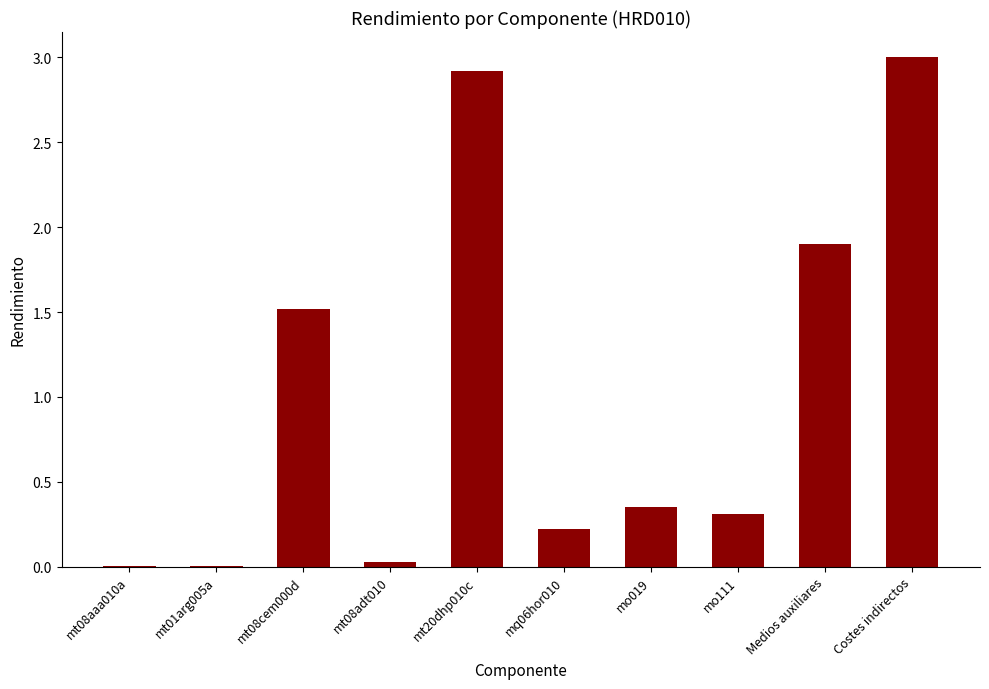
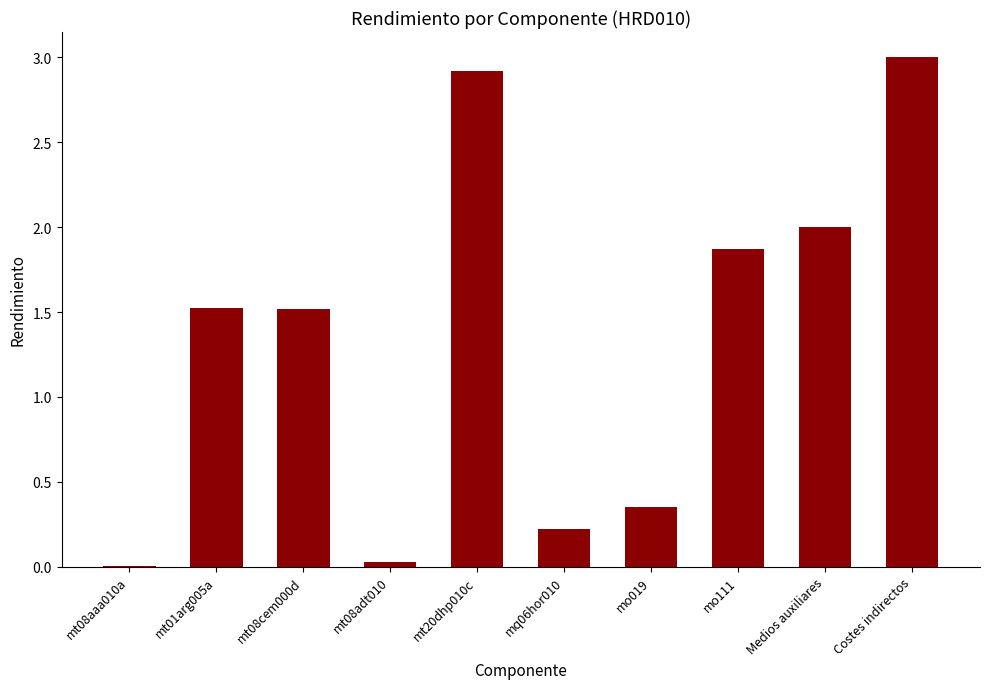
mt01arg005a: 0.01 -> 1.53
mo111: 0.31 -> 1.87
Medios auxiliares: 1.9 -> 2.0
